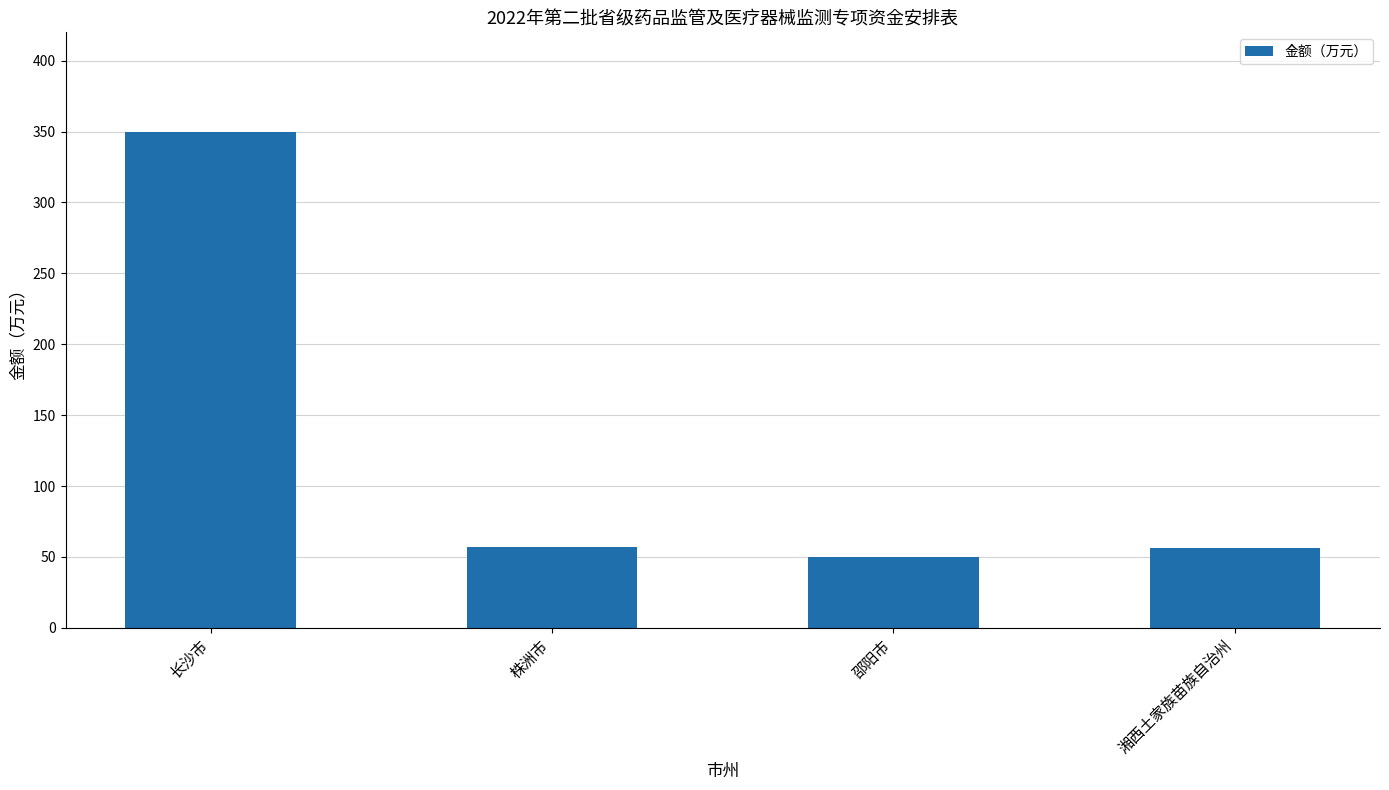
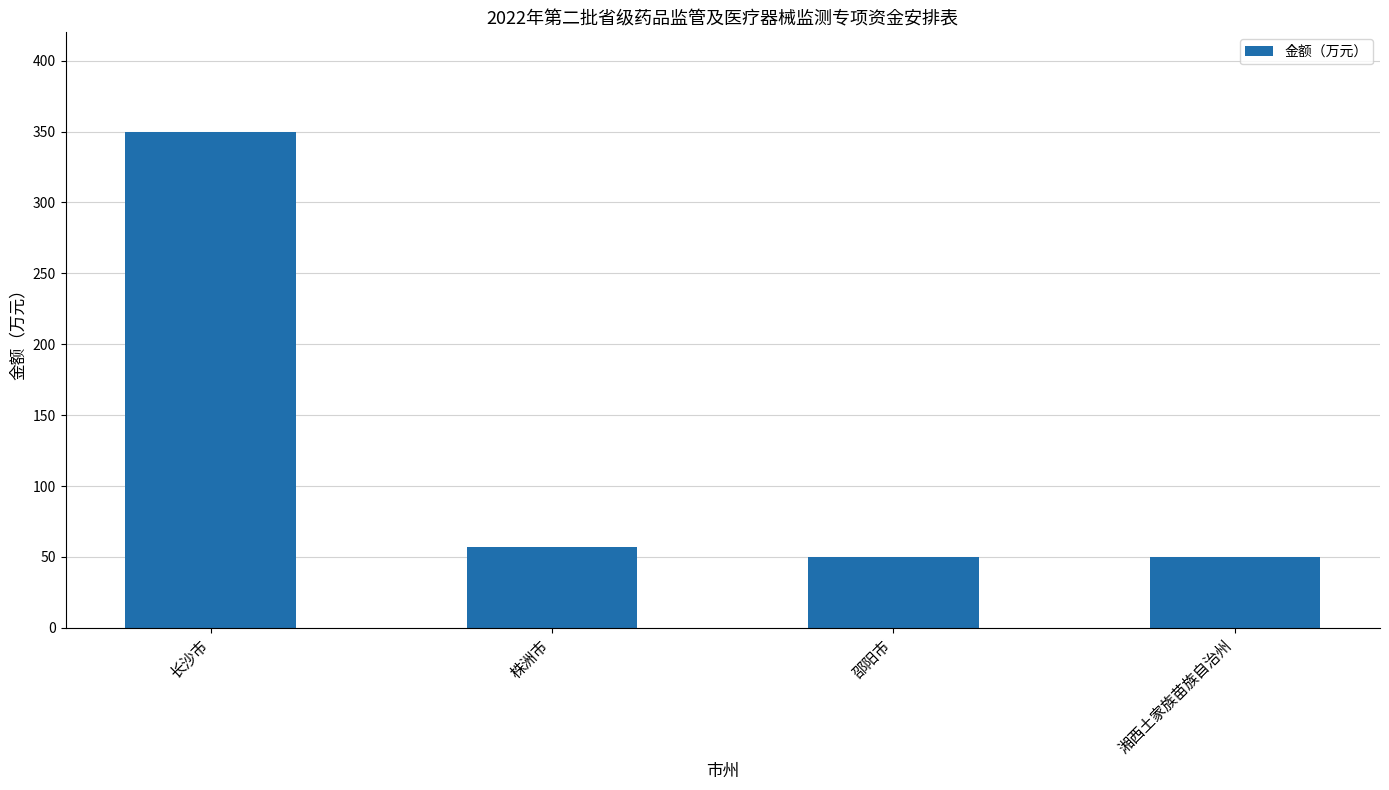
湘西土家族苗族自治州: 56 -> 50
